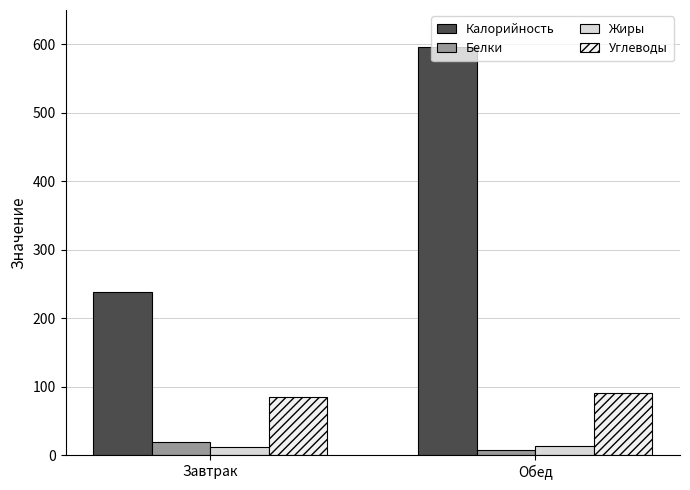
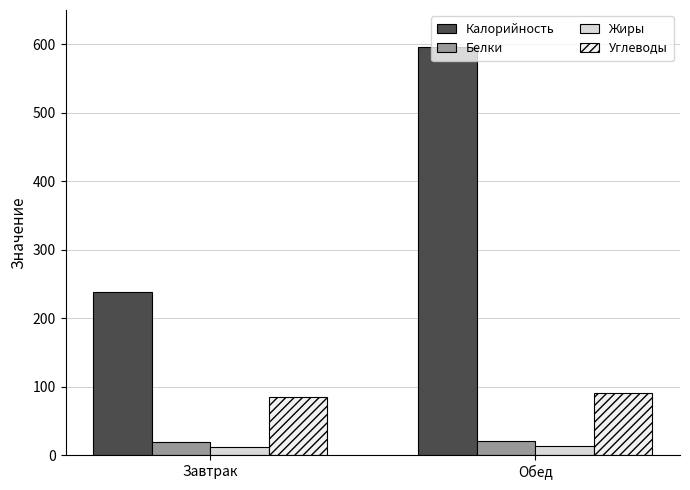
Белки, Обед: 10 -> 20
